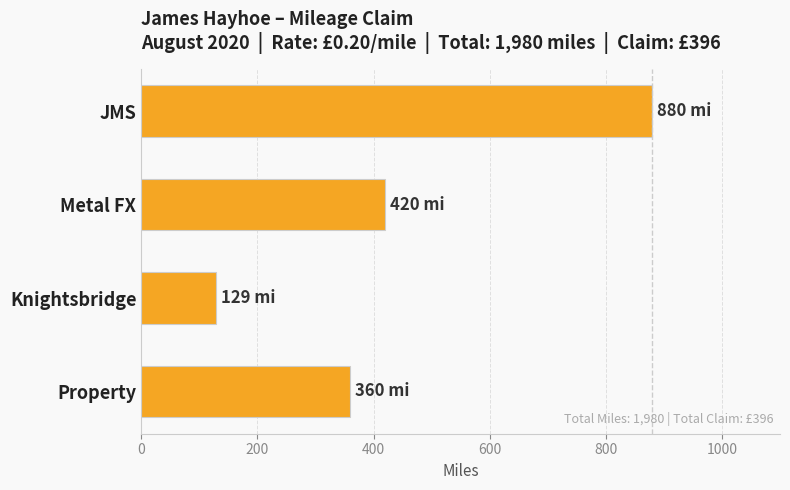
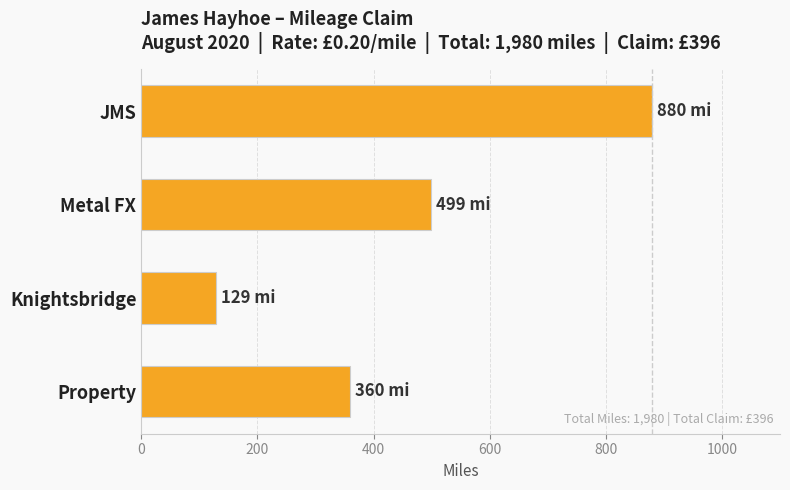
Metal FX: 420 -> 499
